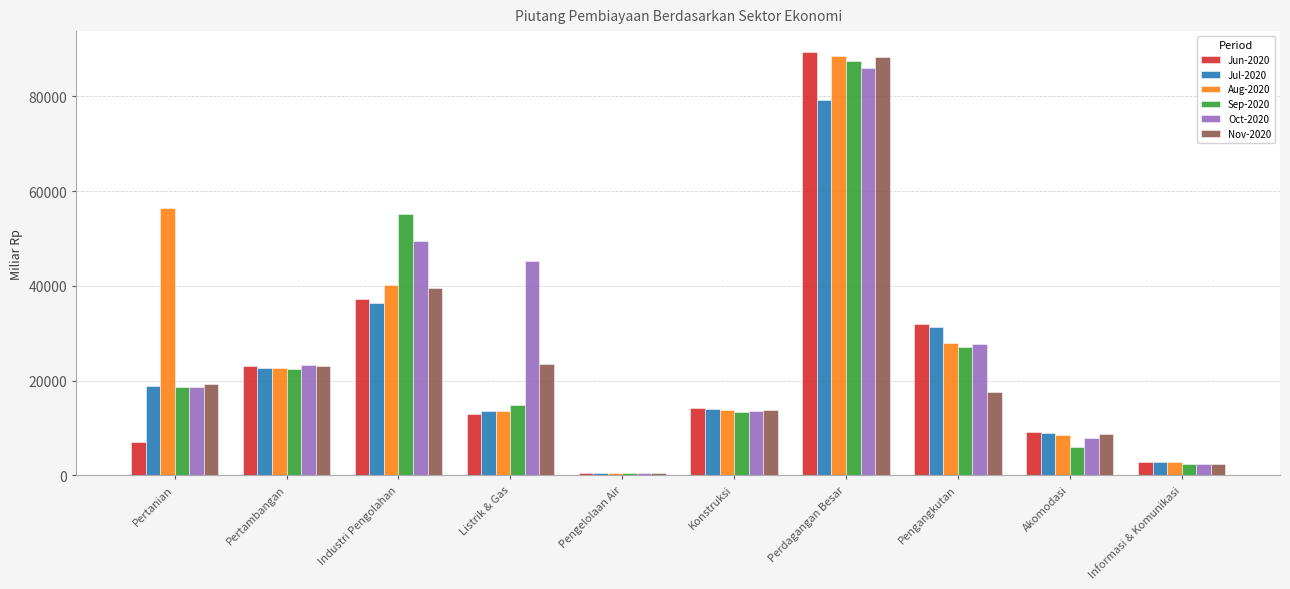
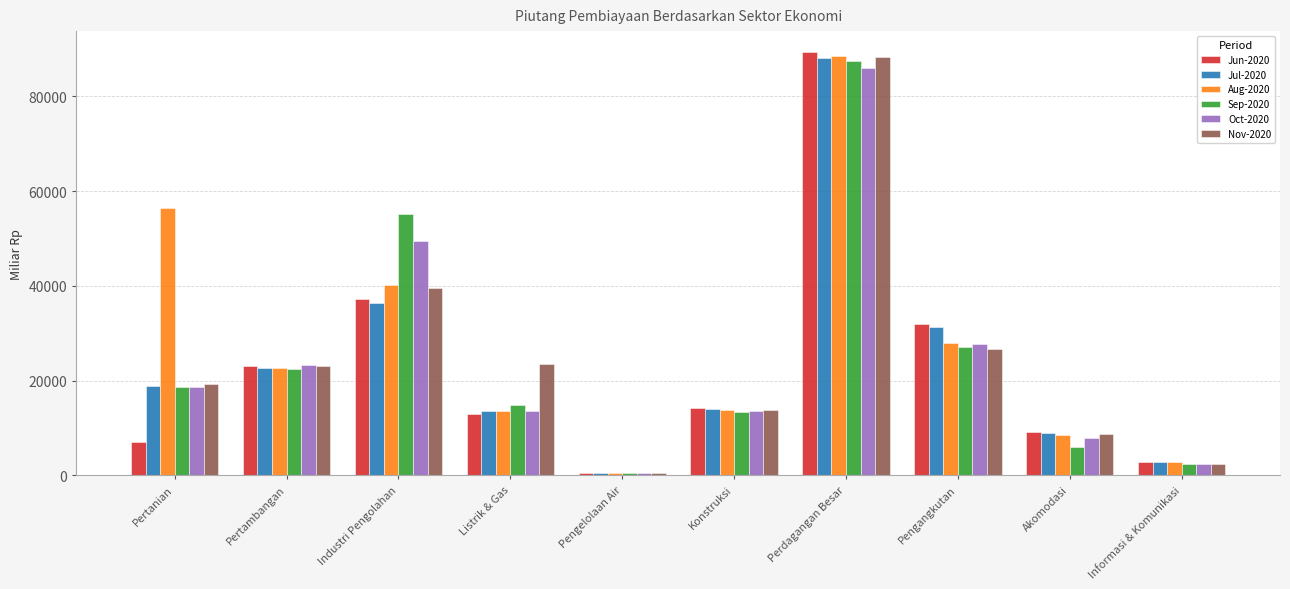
Oct-2020, Listrik & Gas: 45000 -> 14000
Jul-2020, Perdagangan Besar: 79000 -> 88000
Nov-2020, Pengangkutan: 18000 -> 27000
